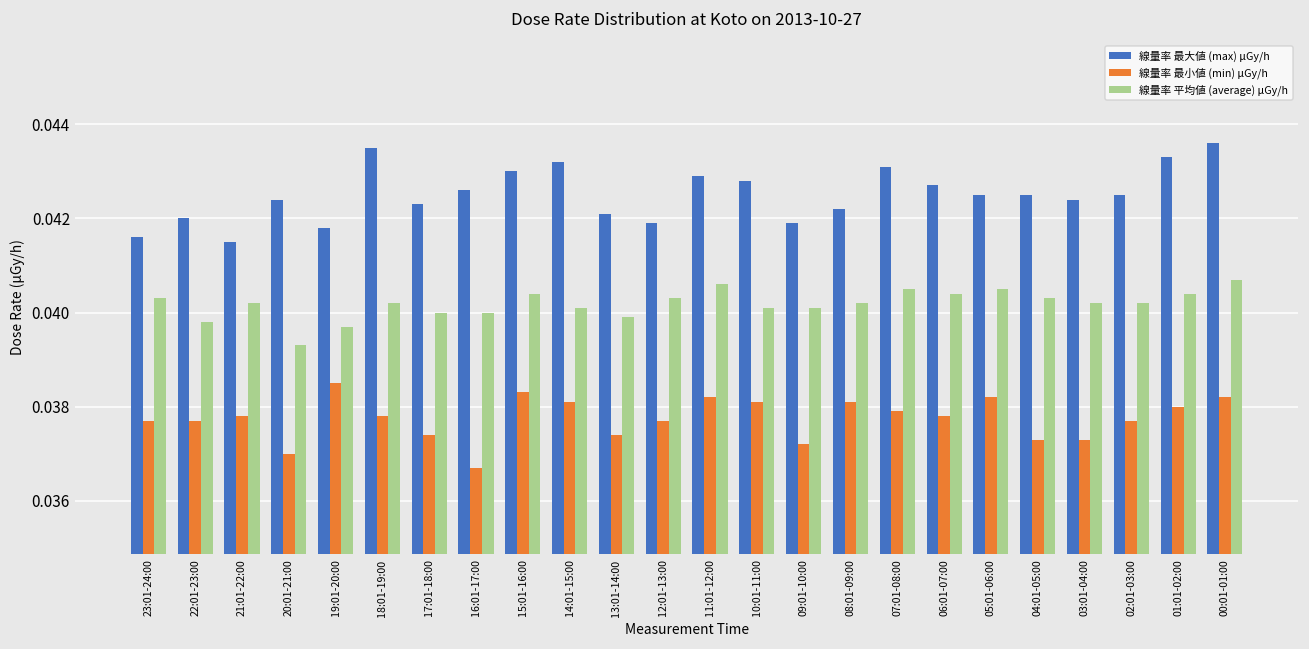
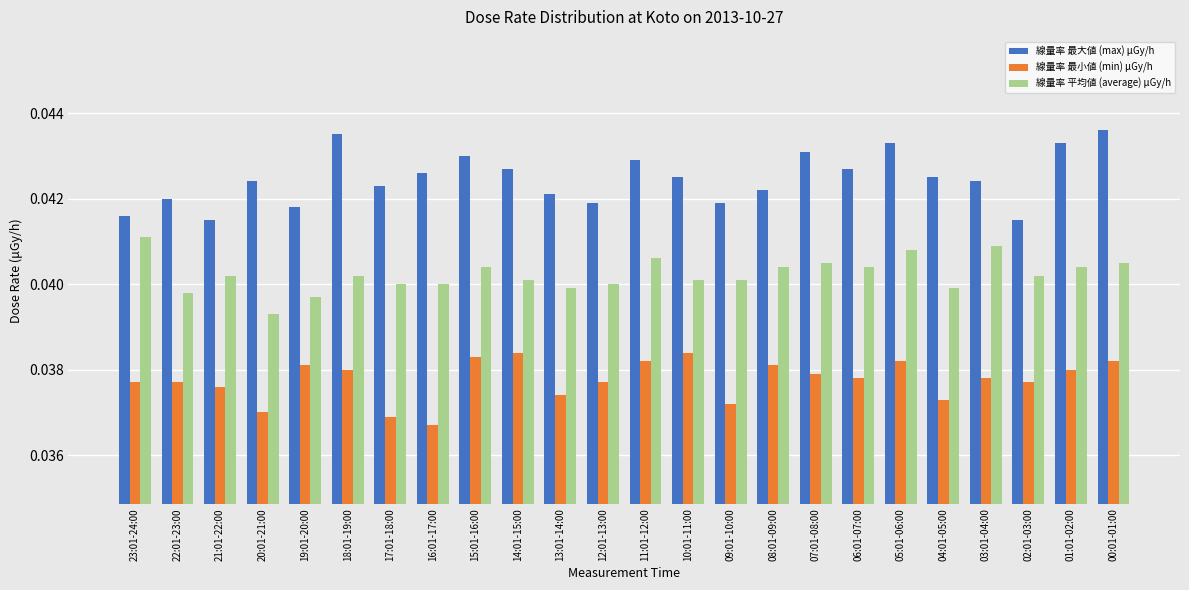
線量率 平均値 (average) μGy/h, 23:01-24:00: 0.0403 -> 0.0411
線量率 最小値 (min) μGy/h, 21:01-22:00: 0.0378 -> 0.0376
線量率 最小値 (min) μGy/h, 19:01-20:00: 0.0385 -> 0.0381
線量率 最小値 (min) μGy/h, 18:01-19:00: 0.0378 -> 0.0380
線量率 最小値 (min) μGy/h, 17:01-18:00: 0.0374 -> 0.0369
線量率 最大値 (max) μGy/h, 14:01-15:00: 0.0432 -> 0.0427
線量率 最小値 (min) μGy/h, 14:01-15:00: 0.0381 -> 0.0384
線量率 平均値 (average) μGy/h, 12:01-13:00: 0.0403 -> 0.0400
線量率 最大値 (max) μGy/h, 10:01-11:00: 0.0428 -> 0.0425
線量率 最小値 (min) μGy/h, 10:01-11:00: 0.0381 -> 0.0384
線量率 平均値 (average) μGy/h, 08:01-09:00: 0.0402 -> 0.0404
線量率 最大値 (max) μGy/h, 05:01-06:00: 0.0425 -> 0.0433
線量率 平均値 (average) μGy/h, 05:01-06:00: 0.0405 -> 0.0408
線量率 平均値 (average) μGy/h, 04:01-05:00: 0.0403 -> 0.0399
線量率 最小値 (min) μGy/h, 03:01-04:00: 0.0373 -> 0.0378
線量率 平均値 (average) μGy/h, 03:01-04:00: 0.0402 -> 0.0409
線量率 最大値 (max) μGy/h, 02:01-03:00: 0.0425 -> 0.0415
線量率 平均値 (average) μGy/h, 00:01-01:00: 0.0407 -> 0.0405
